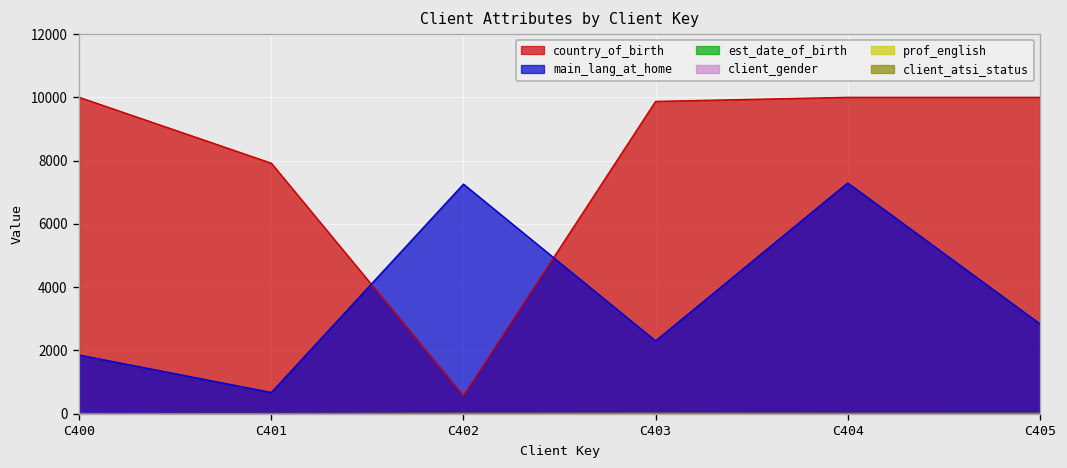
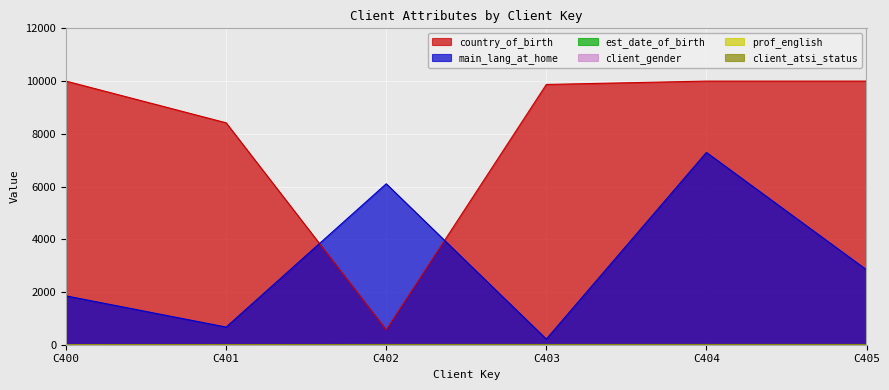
country_of_birth, C401: 7900 -> 8400
main_lang_at_home, C402: 7300 -> 6100
main_lang_at_home, C403: 2300 -> 200
